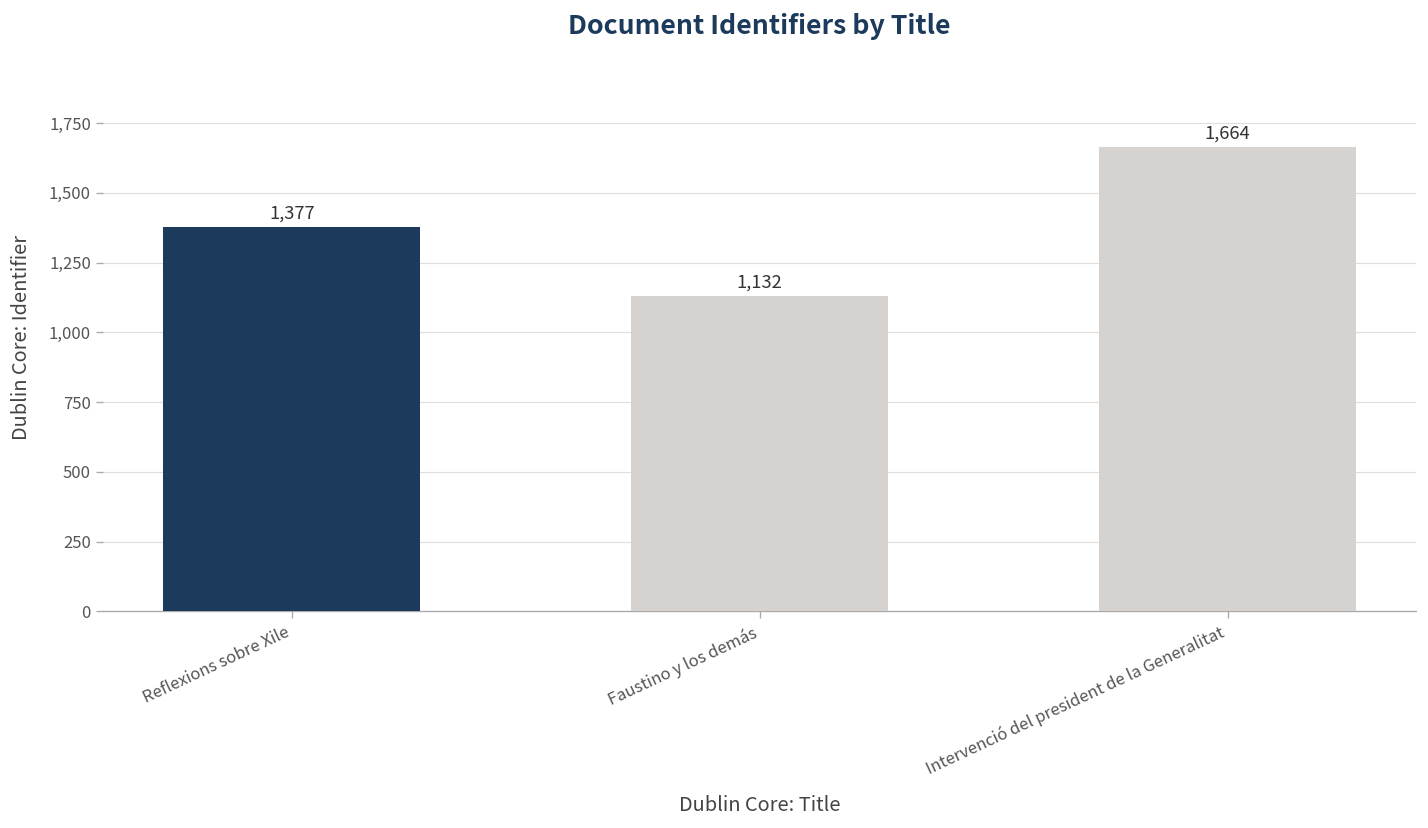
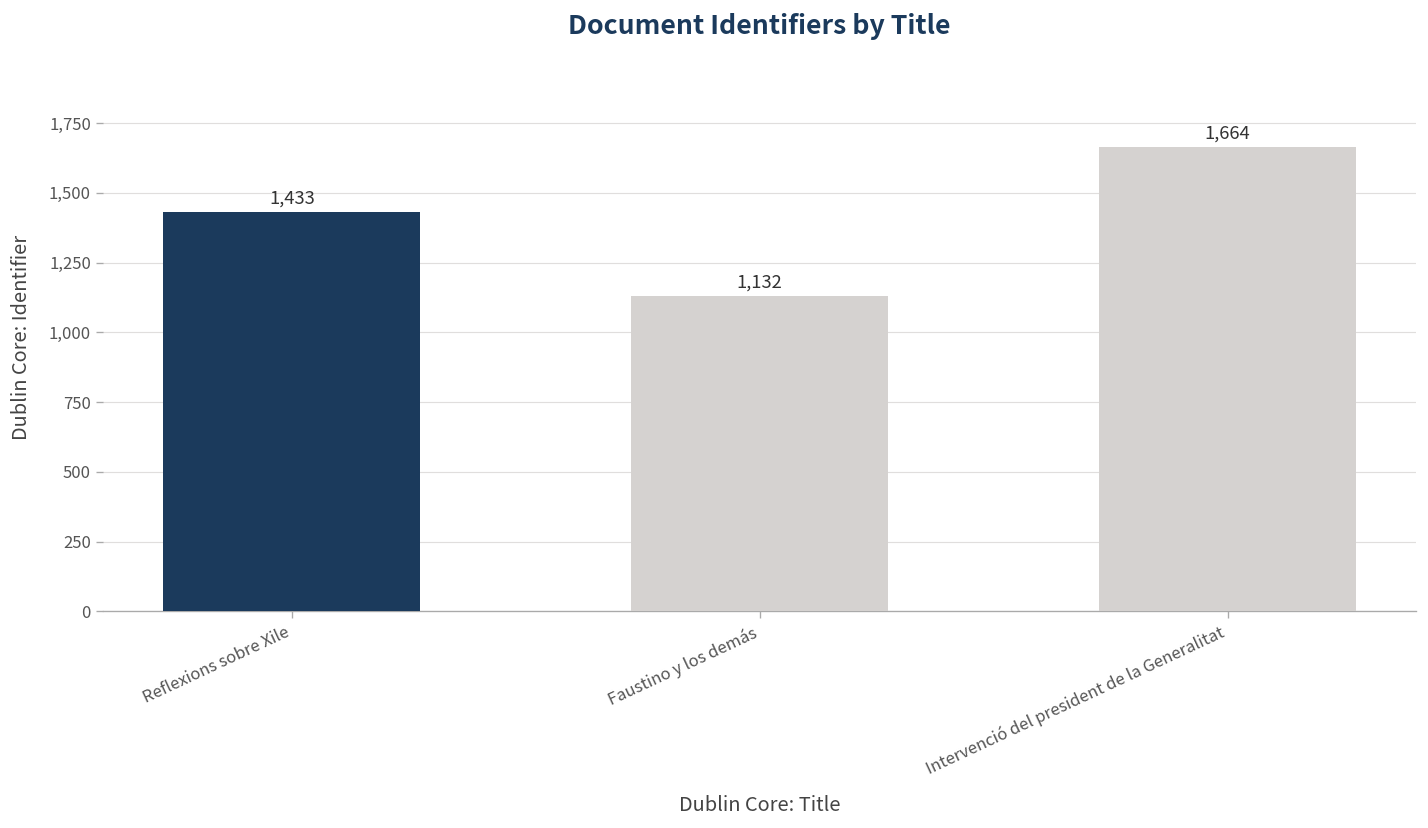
Reflexions sobre Xile: 1,377 -> 1,433
